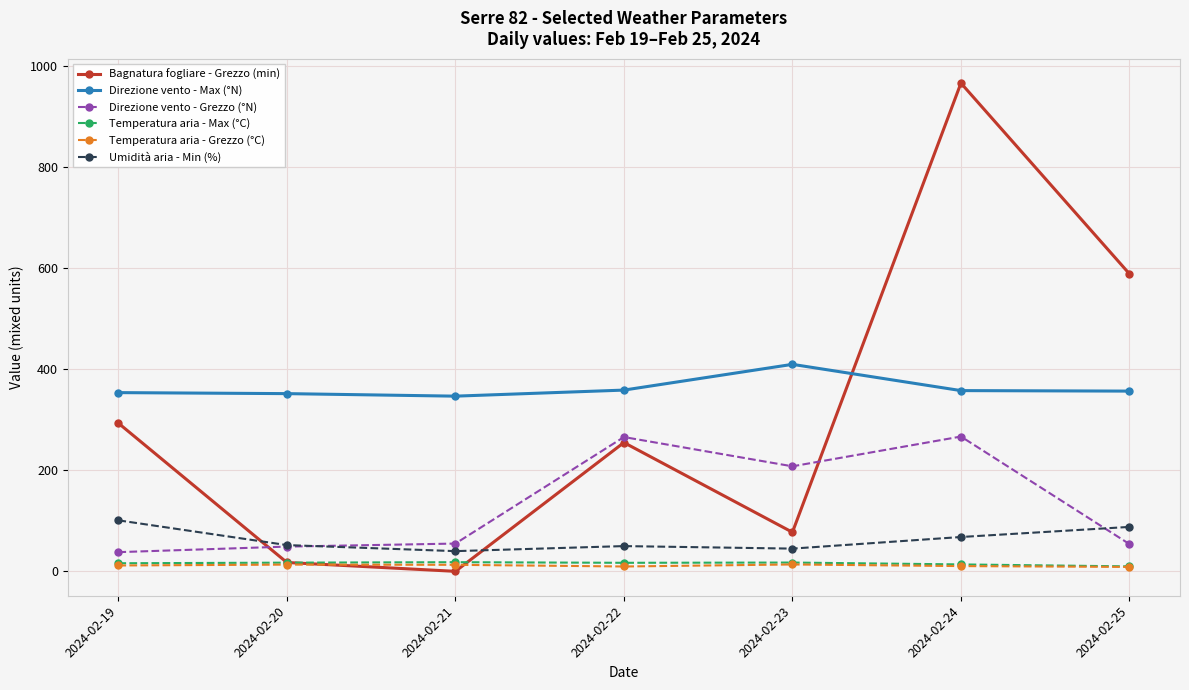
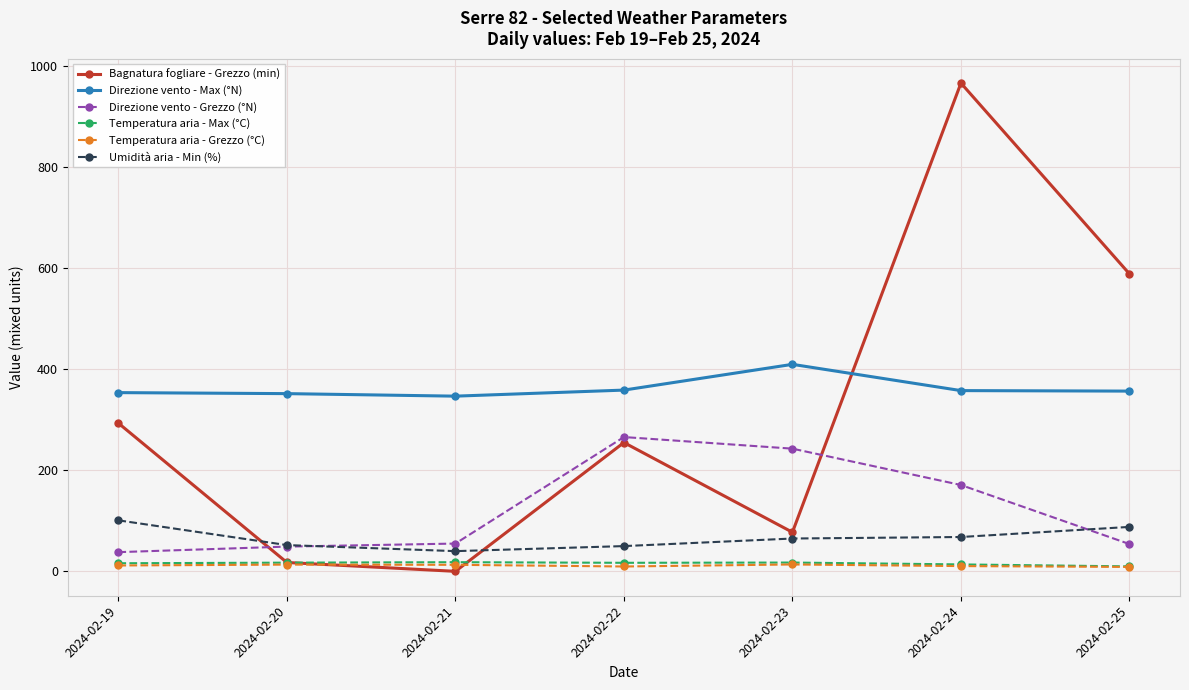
Direzione vento - Grezzo (°N), 2024-02-23: 210 -> 240
Umidità aria - Min (%), 2024-02-23: 50 -> 70
Direzione vento - Grezzo (°N), 2024-02-24: 270 -> 170
